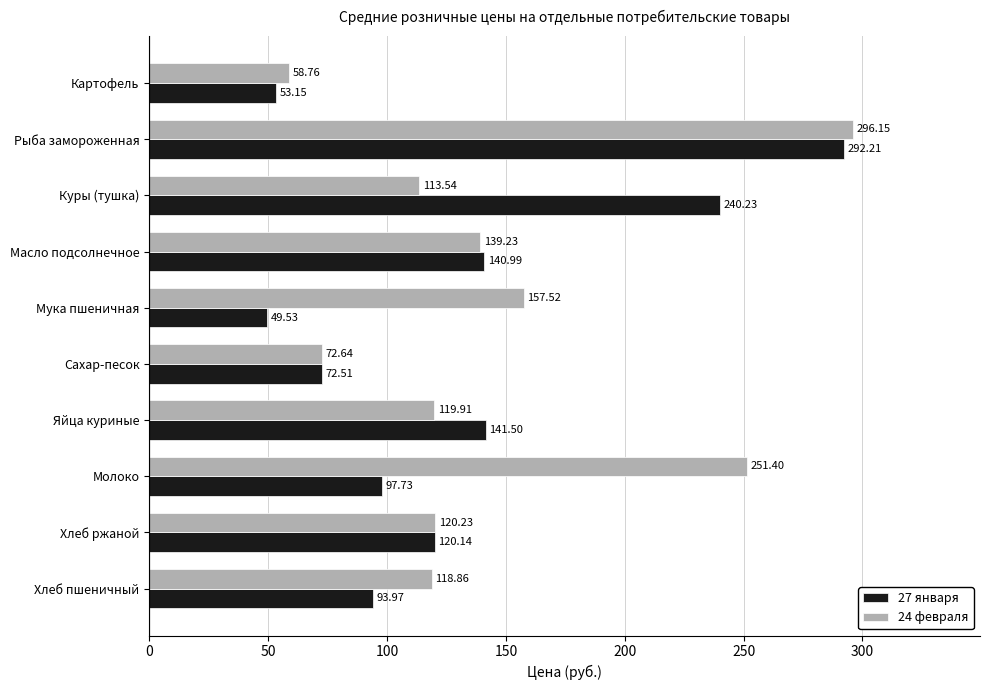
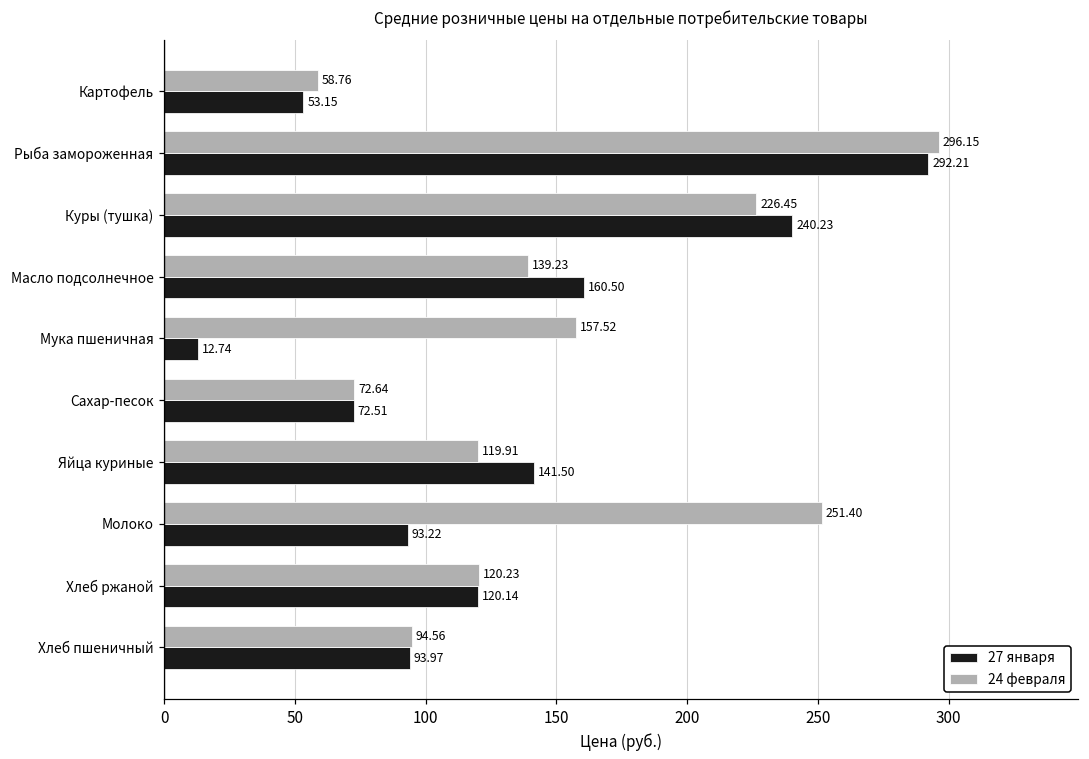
24 февраля, Куры (тушка): 113.54 -> 226.45
27 января, Масло подсолнечное: 140.99 -> 160.50
27 января, Мука пшеничная: 49.53 -> 12.74
27 января, Молоко: 97.73 -> 93.22
24 февраля, Хлеб пшеничный: 118.86 -> 94.56
